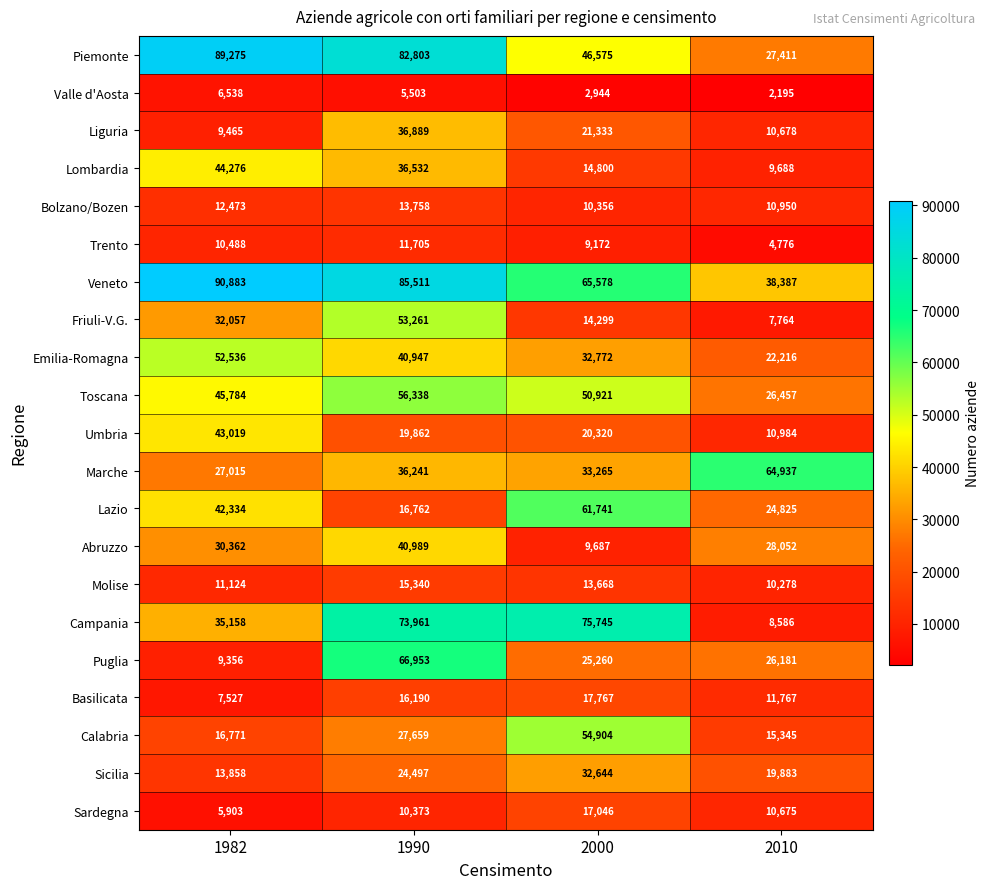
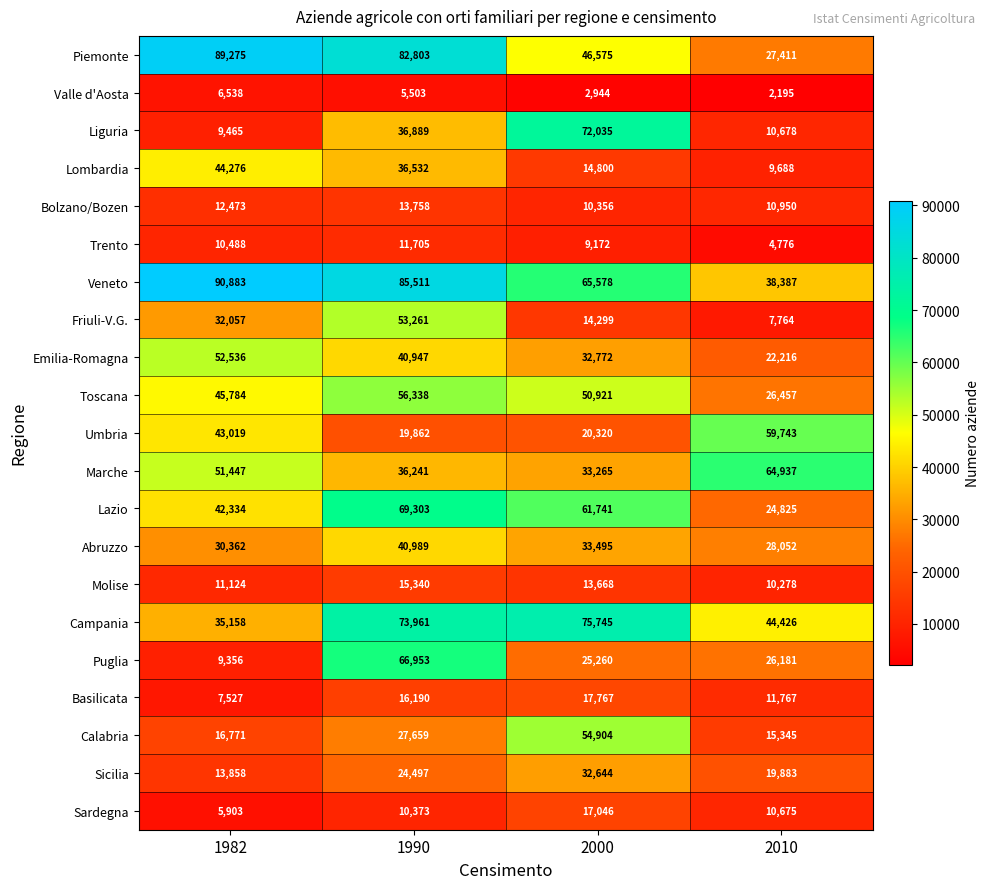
Liguria, 2000: 21,333 -> 72,035
Umbria, 2010: 10,984 -> 59,743
Marche, 1982: 27,015 -> 51,447
Lazio, 1990: 16,762 -> 69,303
Abruzzo, 2000: 9,687 -> 33,495
Campania, 2010: 8,586 -> 44,426
